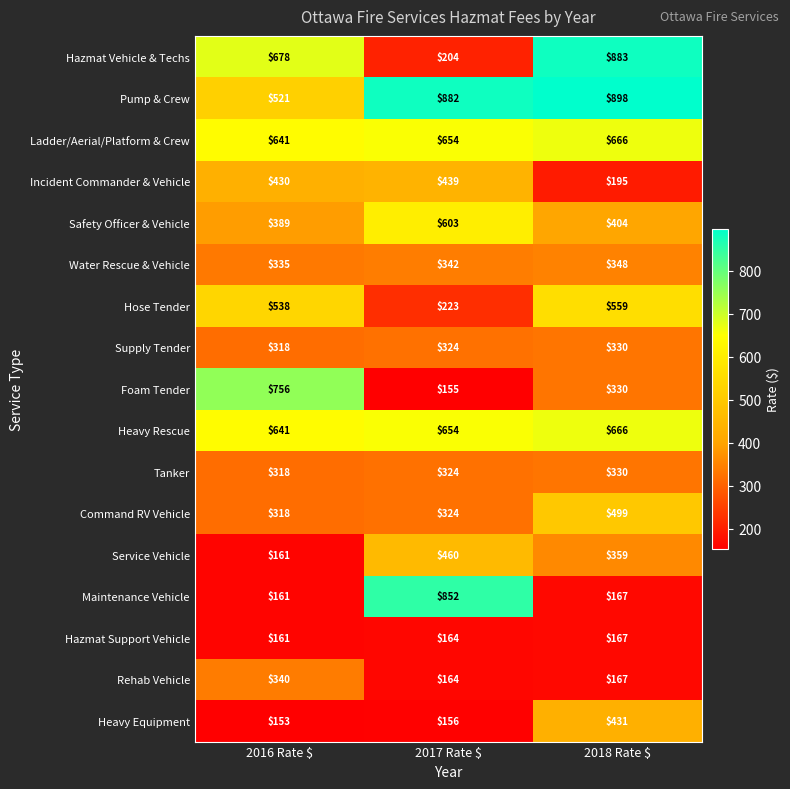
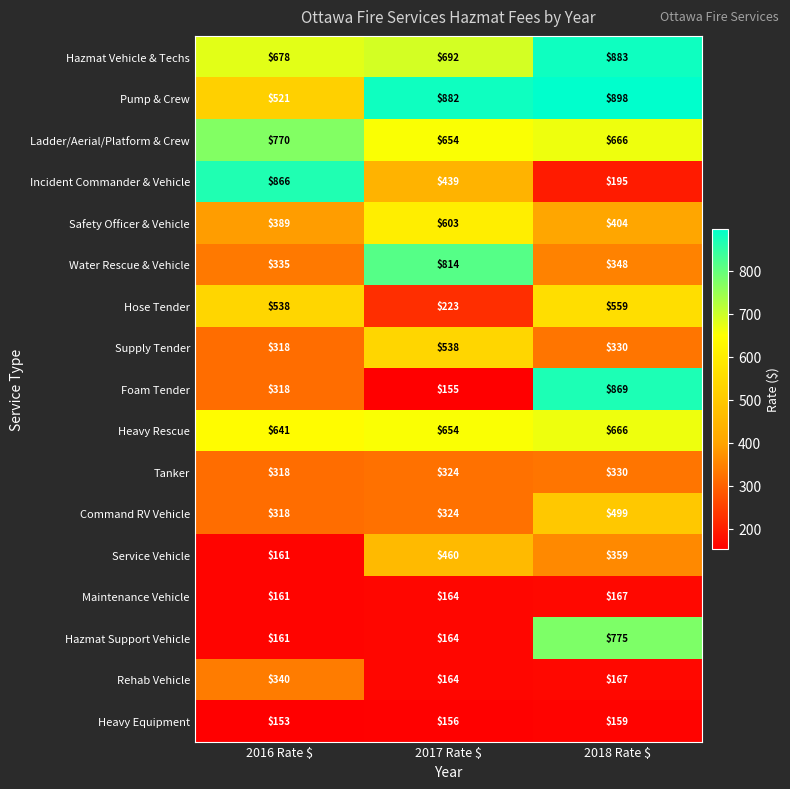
Hazmat Vehicle & Techs, 2017 Rate $: $204 -> $692
Ladder/Aerial/Platform & Crew, 2016 Rate $: $641 -> $770
Incident Commander & Vehicle, 2016 Rate $: $430 -> $866
Water Rescue & Vehicle, 2017 Rate $: $342 -> $814
Supply Tender, 2017 Rate $: $324 -> $538
Foam Tender, 2016 Rate $: $756 -> $318
Foam Tender, 2018 Rate $: $330 -> $869
Maintenance Vehicle, 2017 Rate $: $852 -> $164
Hazmat Support Vehicle, 2018 Rate $: $167 -> $775
Heavy Equipment, 2018 Rate $: $431 -> $159
